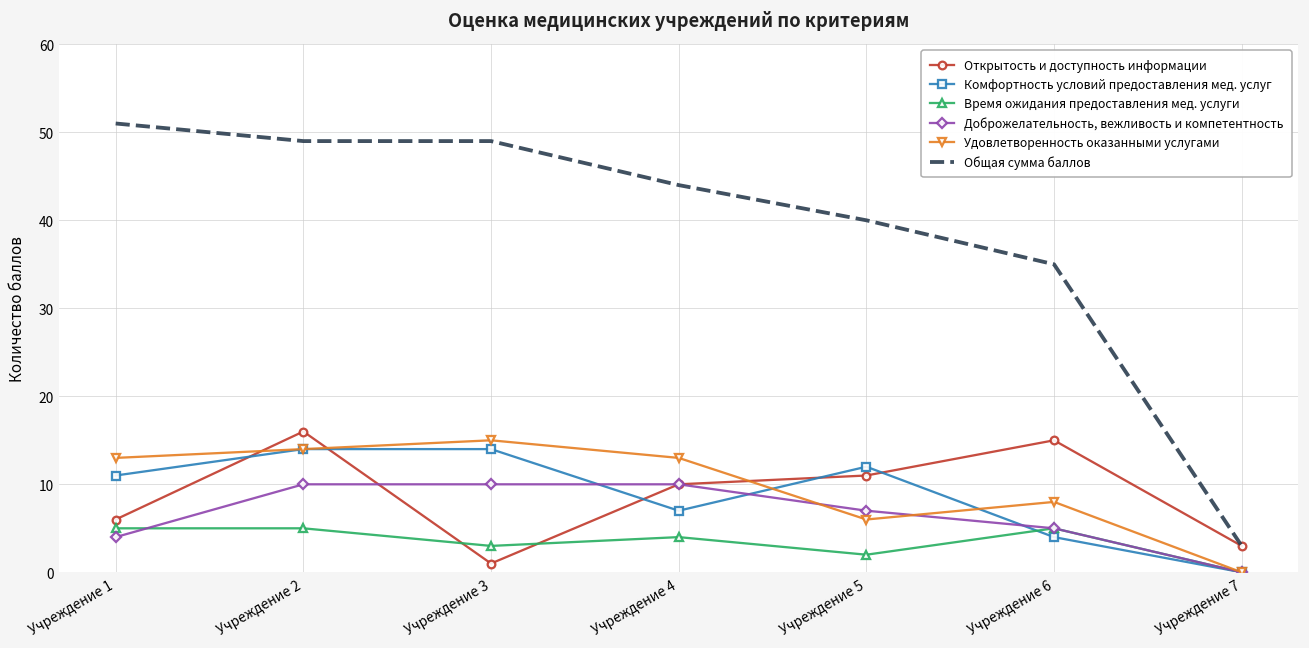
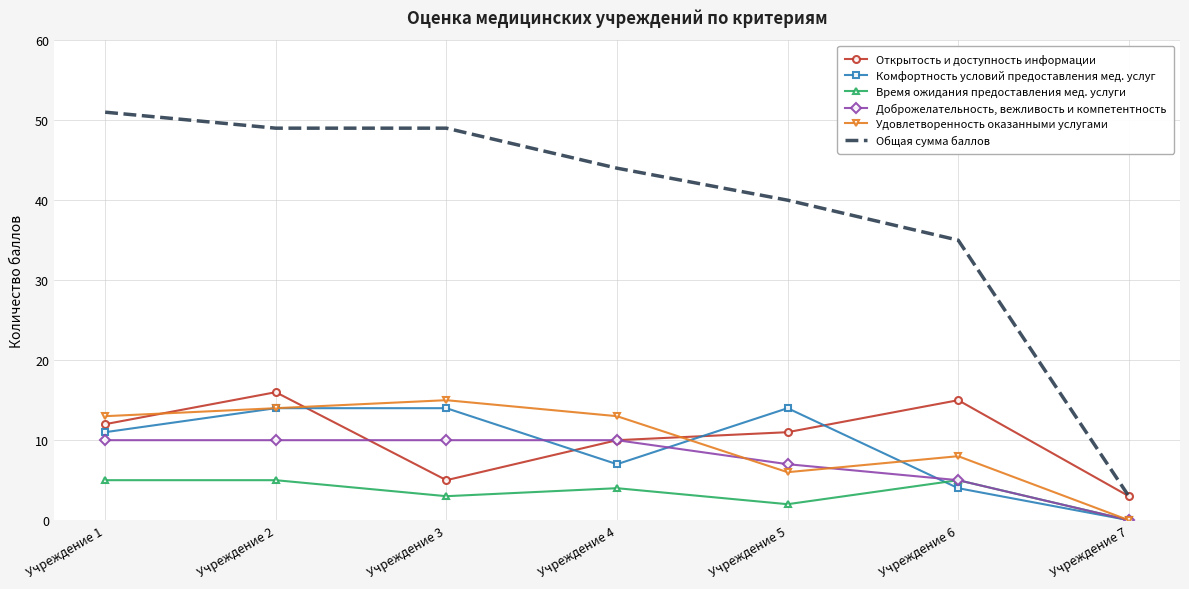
Открытость и доступность информации, Учреждение 1: 6 -> 12
Доброжелательность, вежливость и компетентность, Учреждение 1: 4 -> 10
Открытость и доступность информации, Учреждение 3: 1 -> 5
Комфортность условий предоставления мед. услуг, Учреждение 5: 12 -> 14
